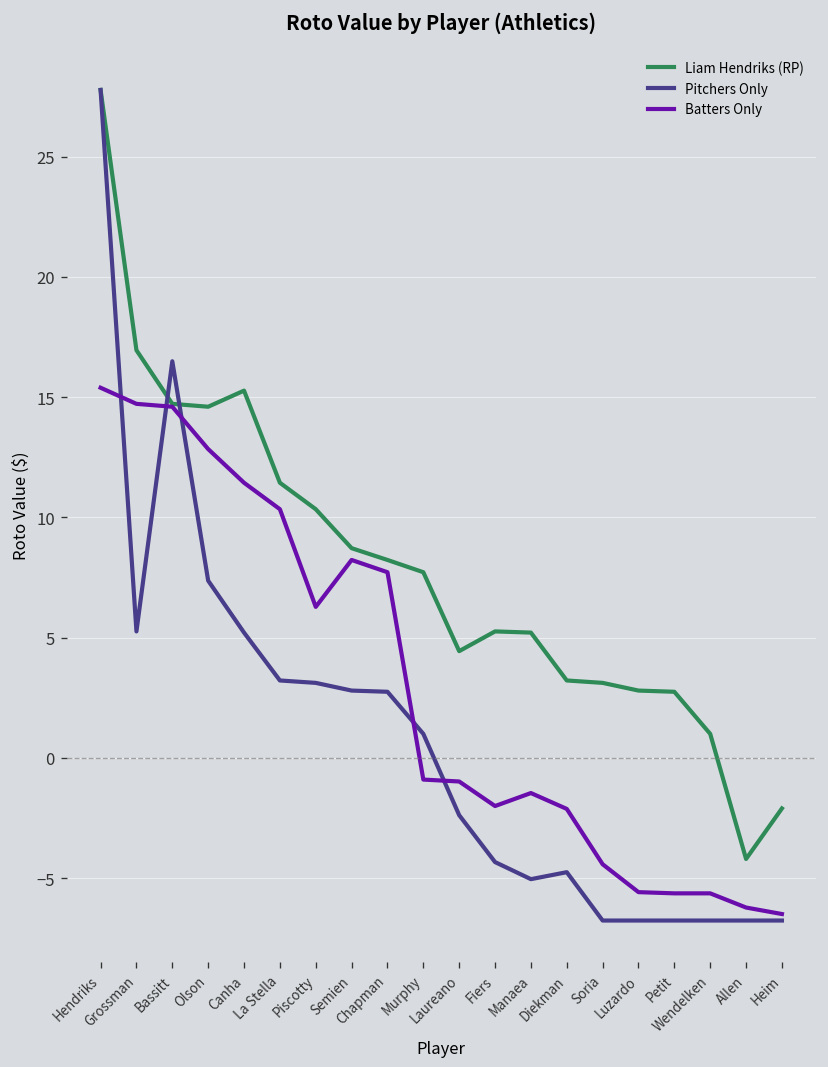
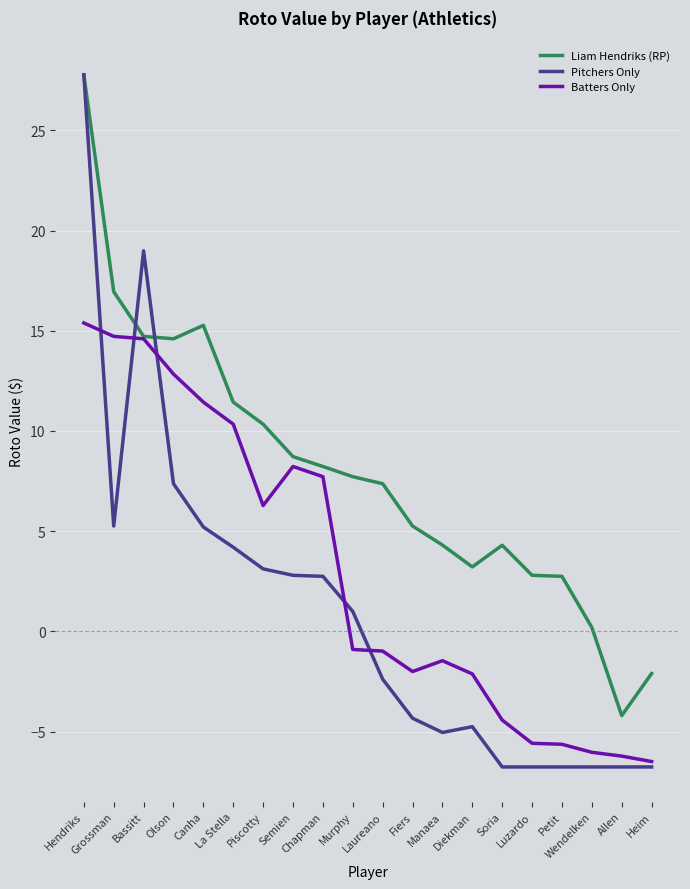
Pitchers Only, Bassitt: 16.5 -> 19.0
Pitchers Only, La Stella: 3.2 -> 4.2
Liam Hendriks (RP), Laureano: 4.4 -> 7.4
Liam Hendriks (RP), Manaea: 5.2 -> 4.3
Liam Hendriks (RP), Soria: 3.1 -> 4.3
Liam Hendriks (RP), Wendelken: 1.0 -> 0.2
Batters Only, Wendelken: -5.6 -> -6.0
